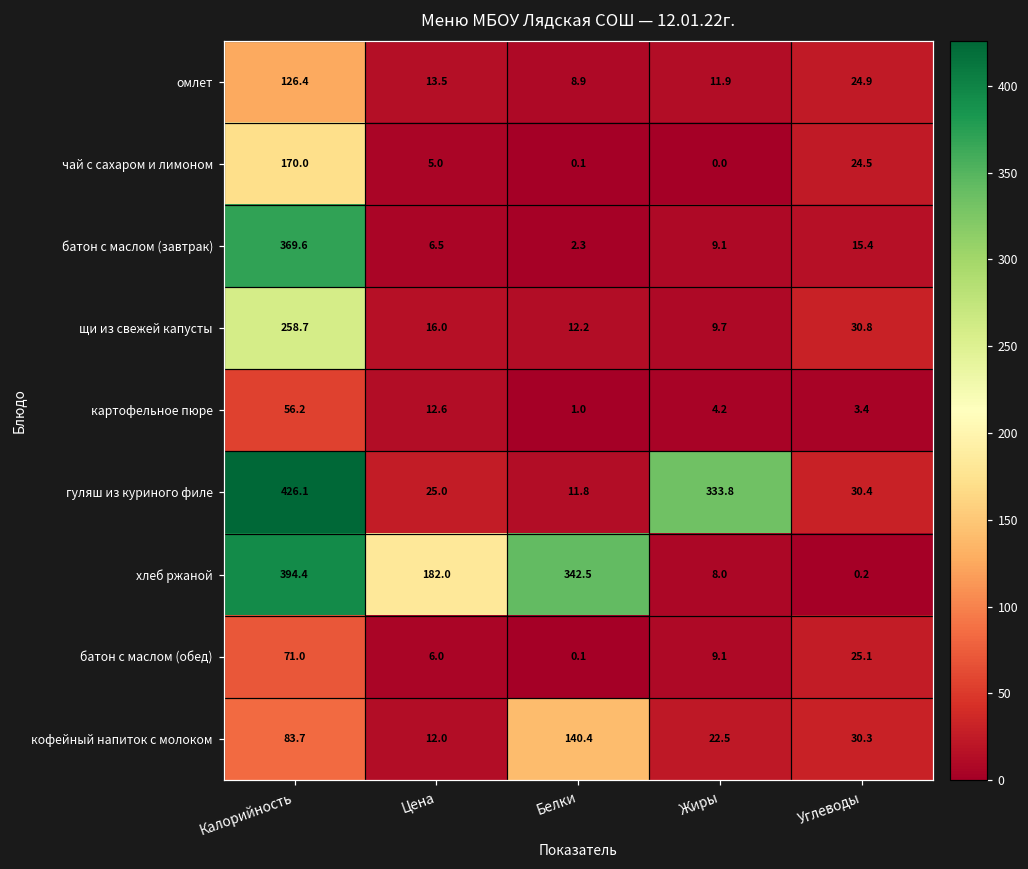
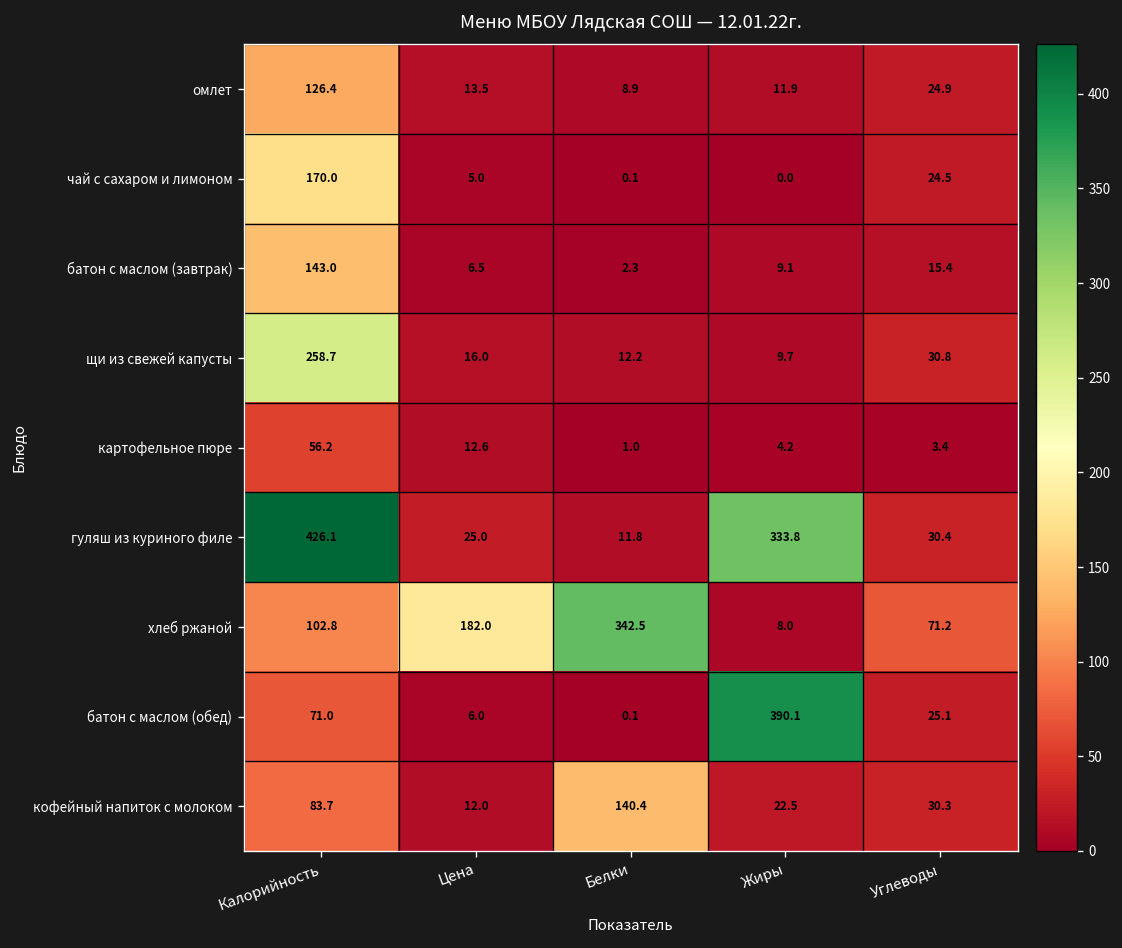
батон с маслом (завтрак), Калорийность: 369.6 -> 143.0
хлеб ржаной, Калорийность: 394.4 -> 102.8
хлеб ржаной, Углеводы: 0.2 -> 71.2
батон с маслом (обед), Жиры: 9.1 -> 390.1
